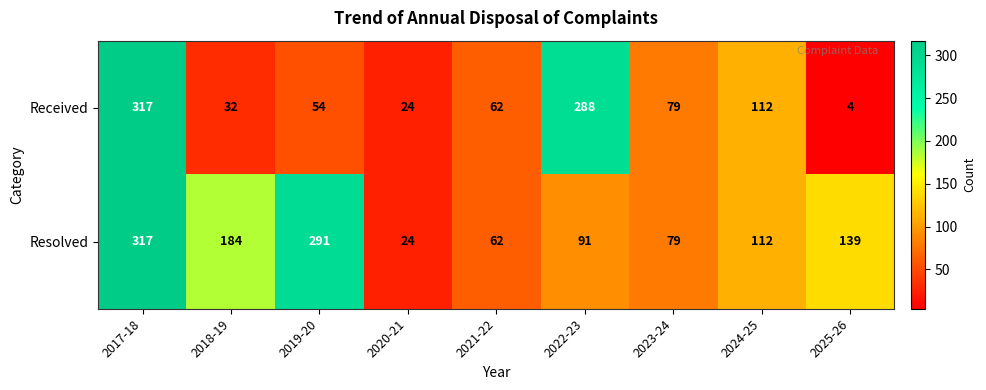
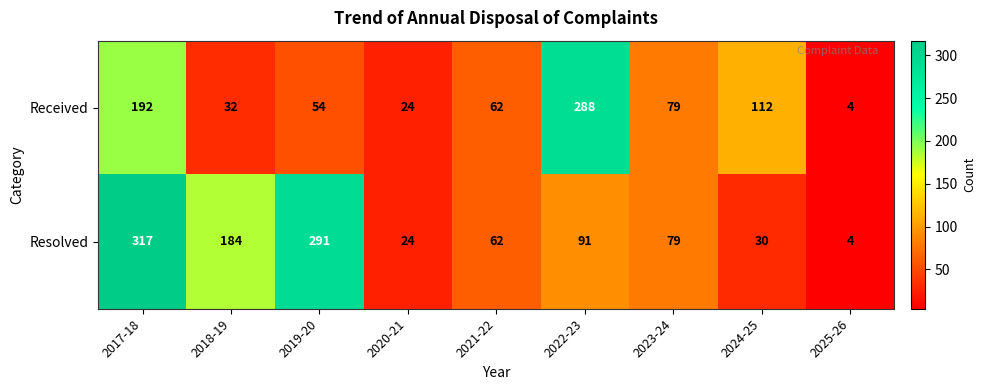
Received, 2017-18: 317 -> 192
Resolved, 2024-25: 112 -> 30
Resolved, 2025-26: 139 -> 4
